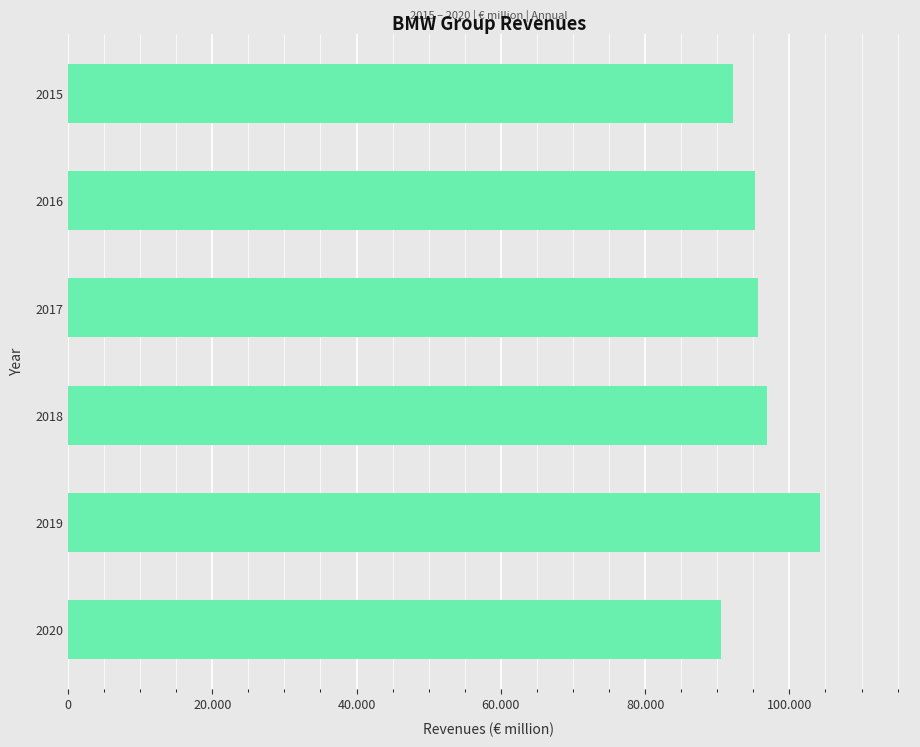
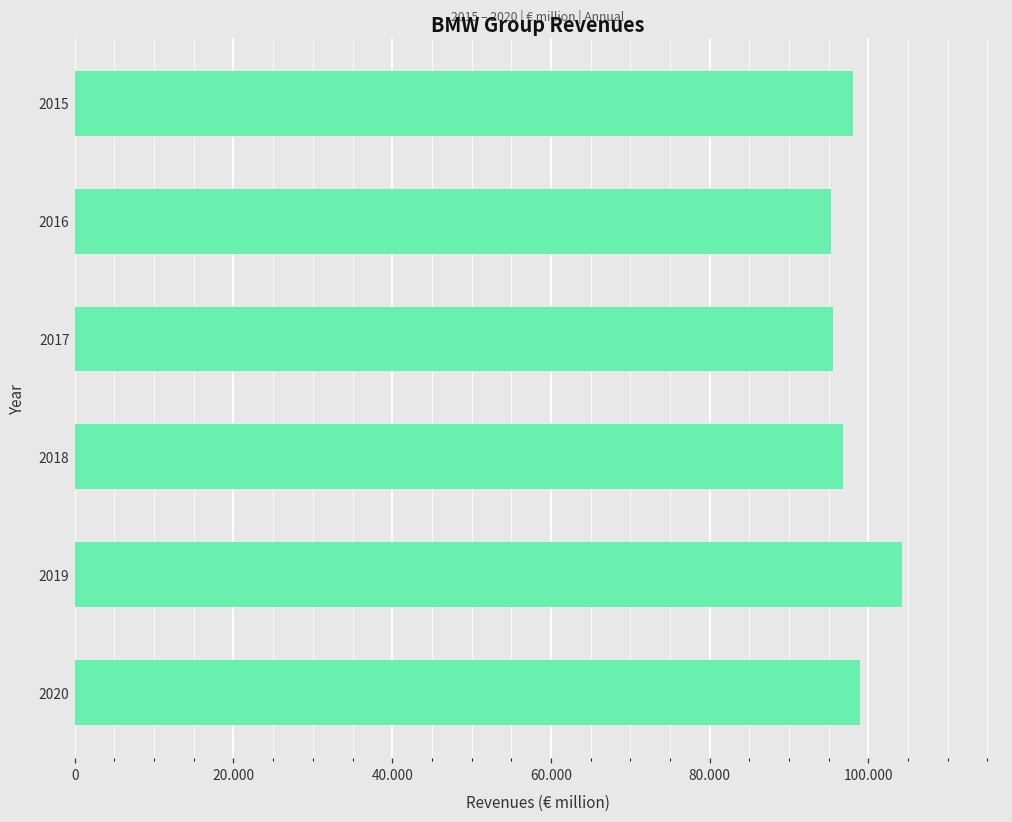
2015: 92 -> 98
2020: 91 -> 99
